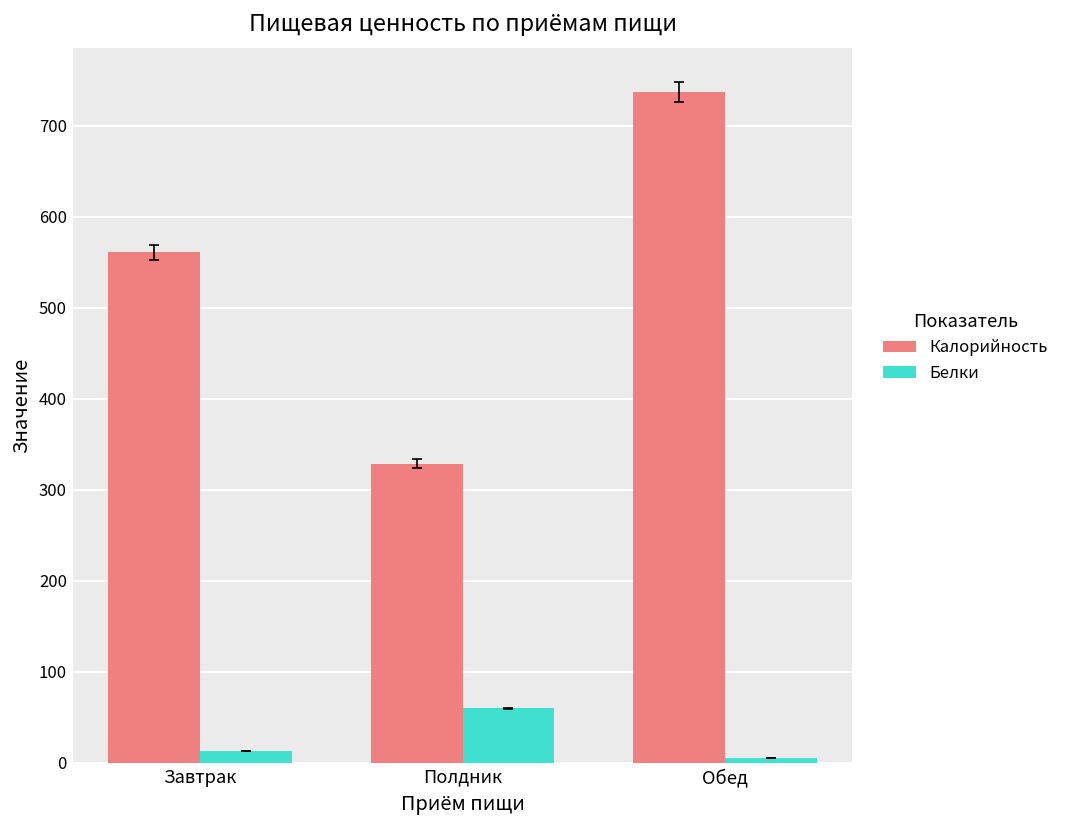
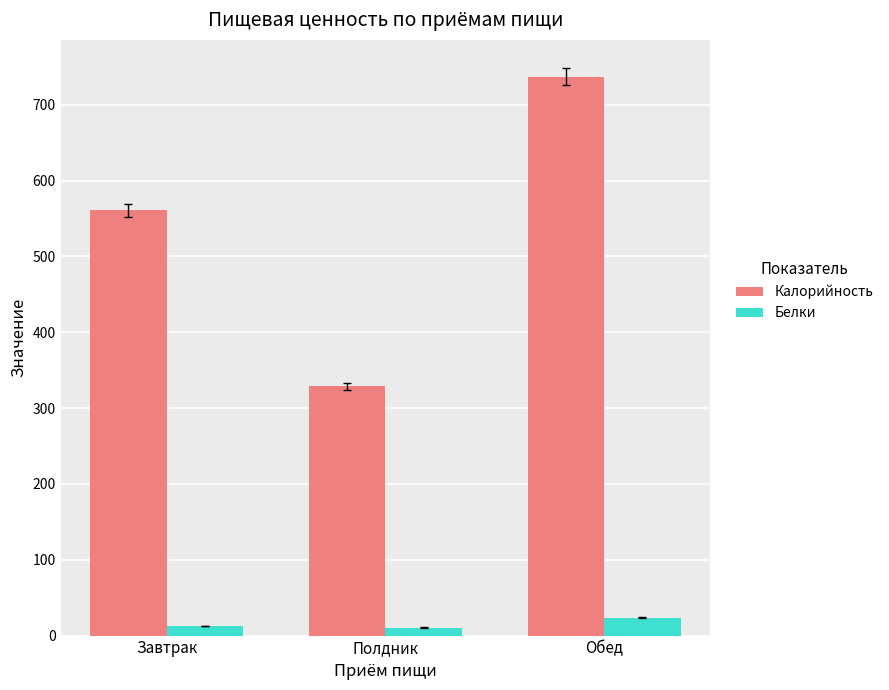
Белки, Полдник: 60 -> 10
Белки, Обед: 10 -> 20
